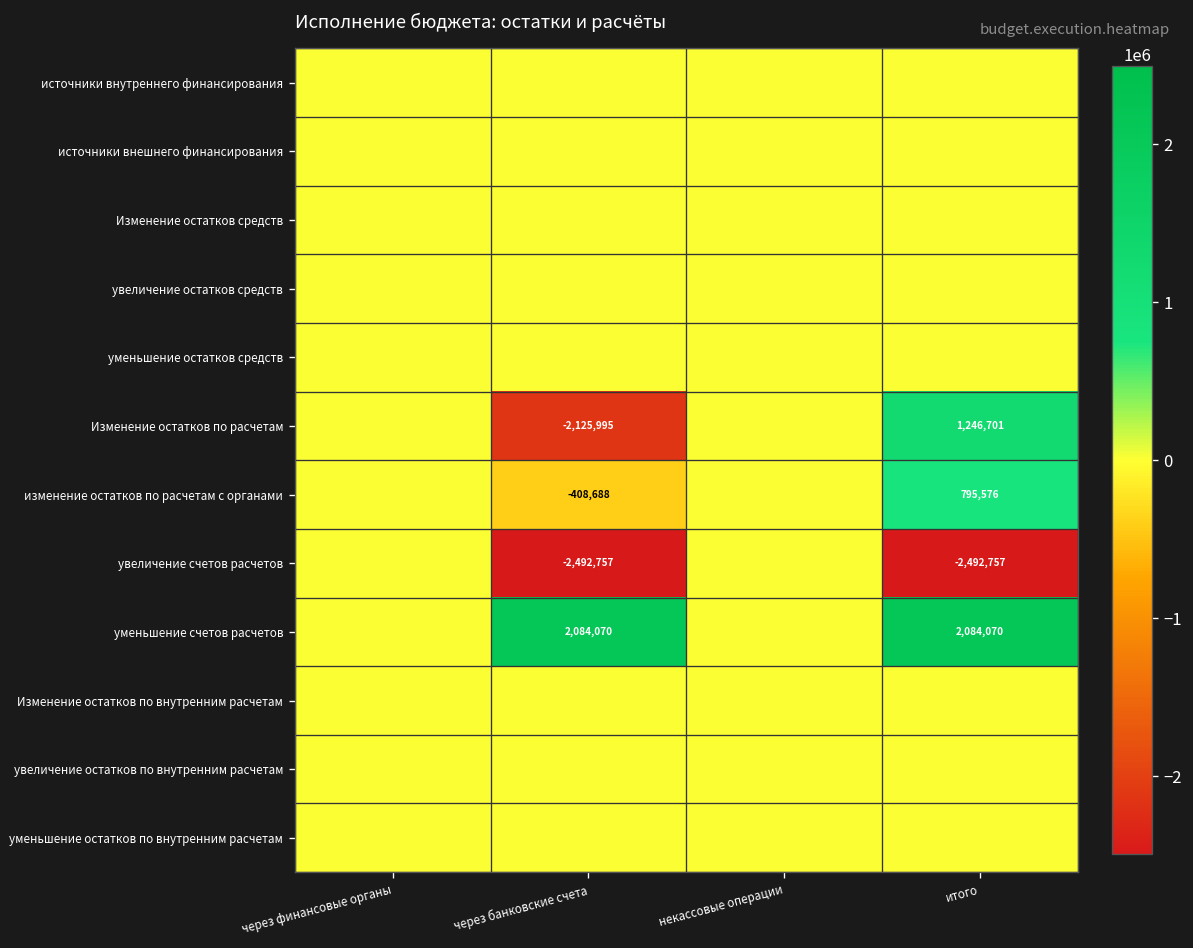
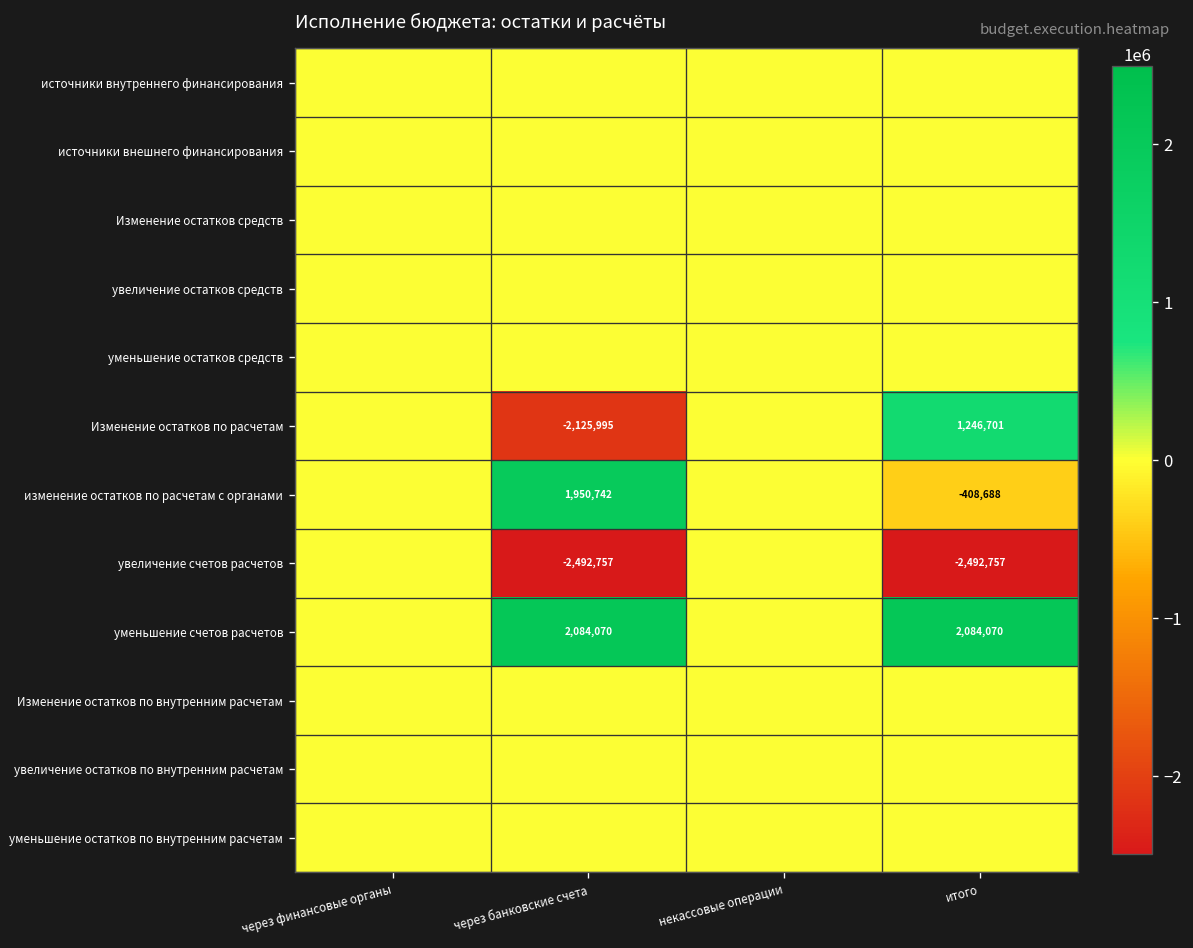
изменение остатков по расчетам с органами, через банковские счета: -408,688 -> 1,950,742
изменение остатков по расчетам с органами, итого: 795,576 -> -408,688
